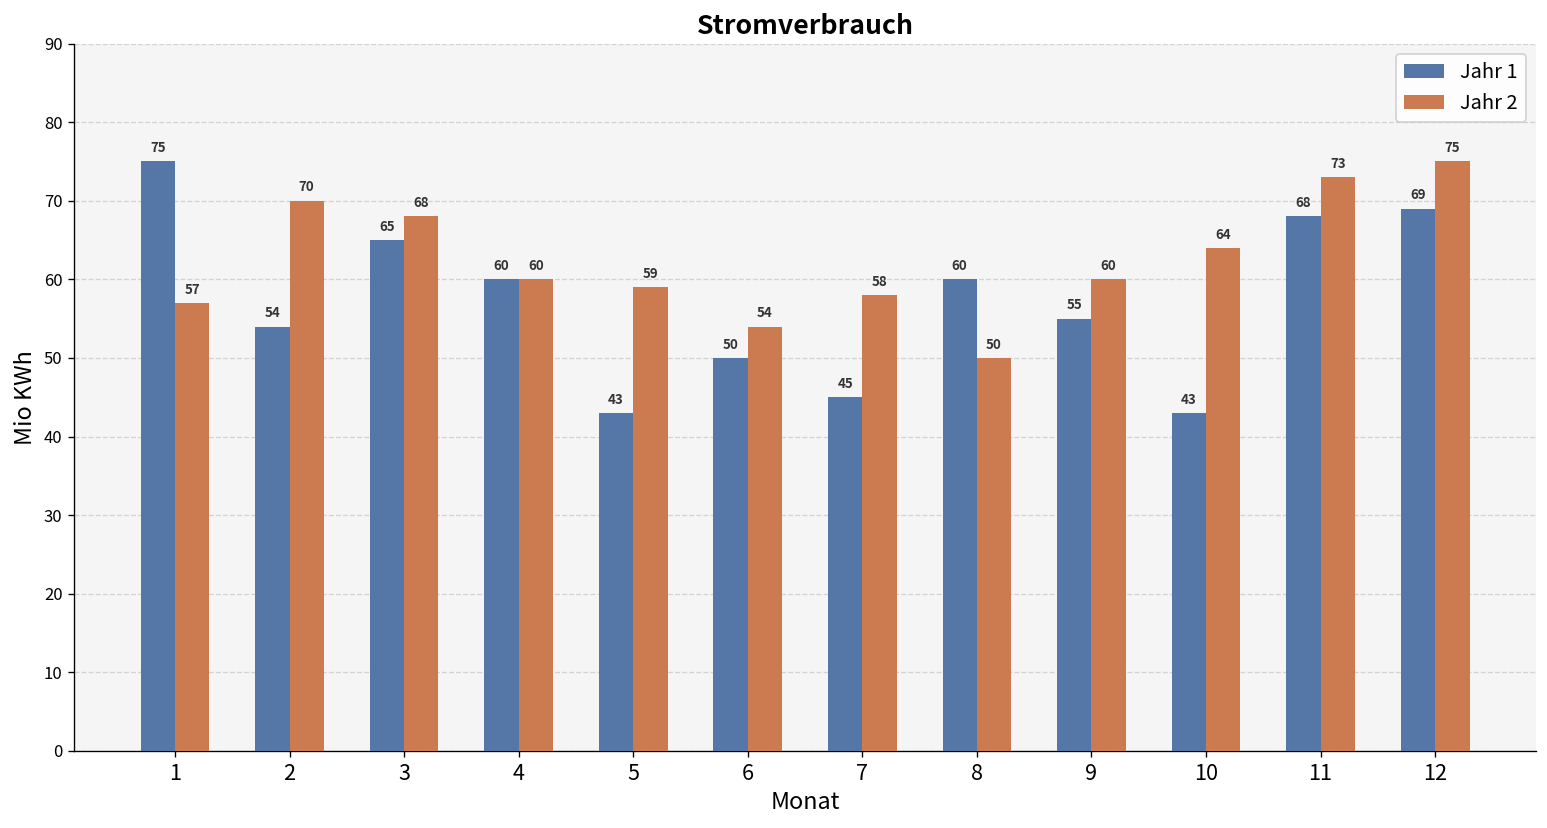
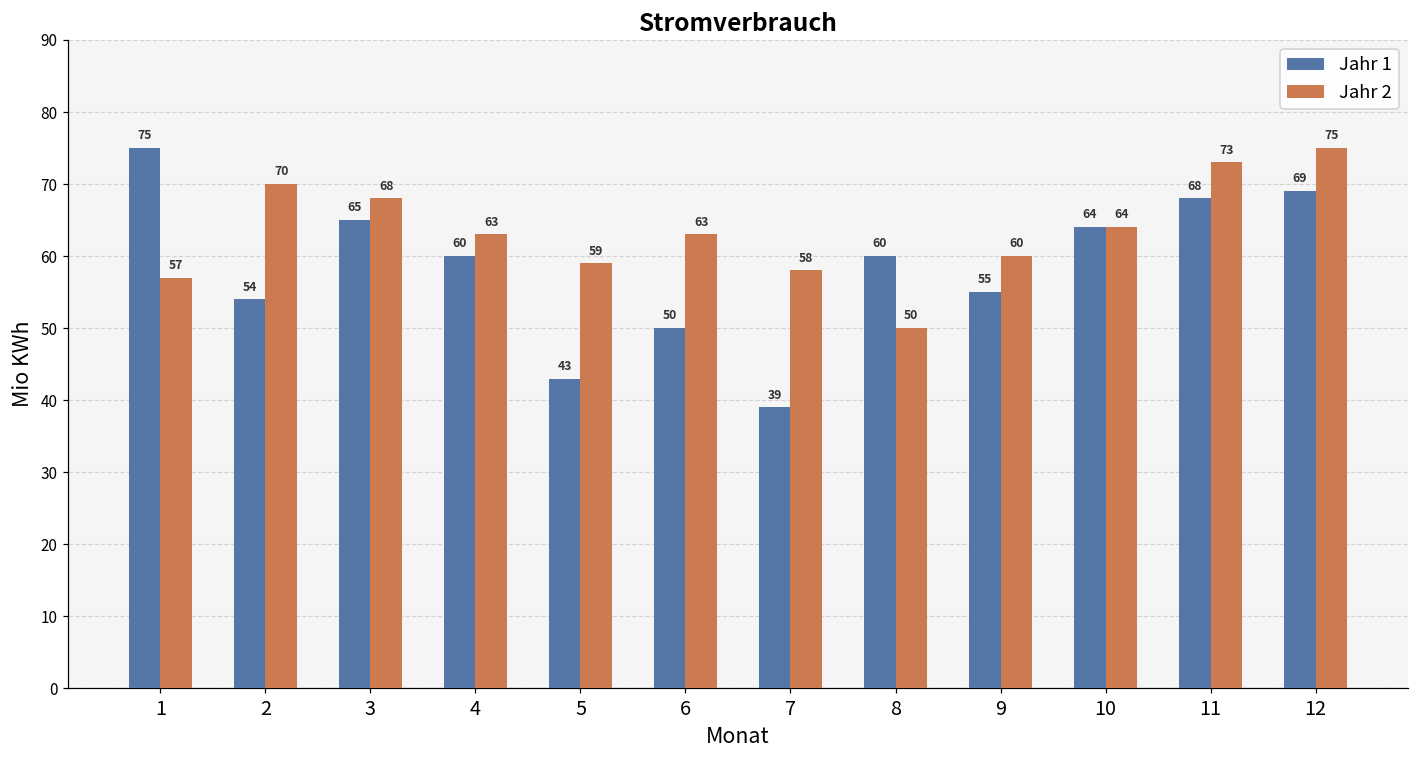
Jahr 2, 4: 60 -> 63
Jahr 2, 6: 54 -> 63
Jahr 1, 7: 45 -> 39
Jahr 1, 10: 43 -> 64
